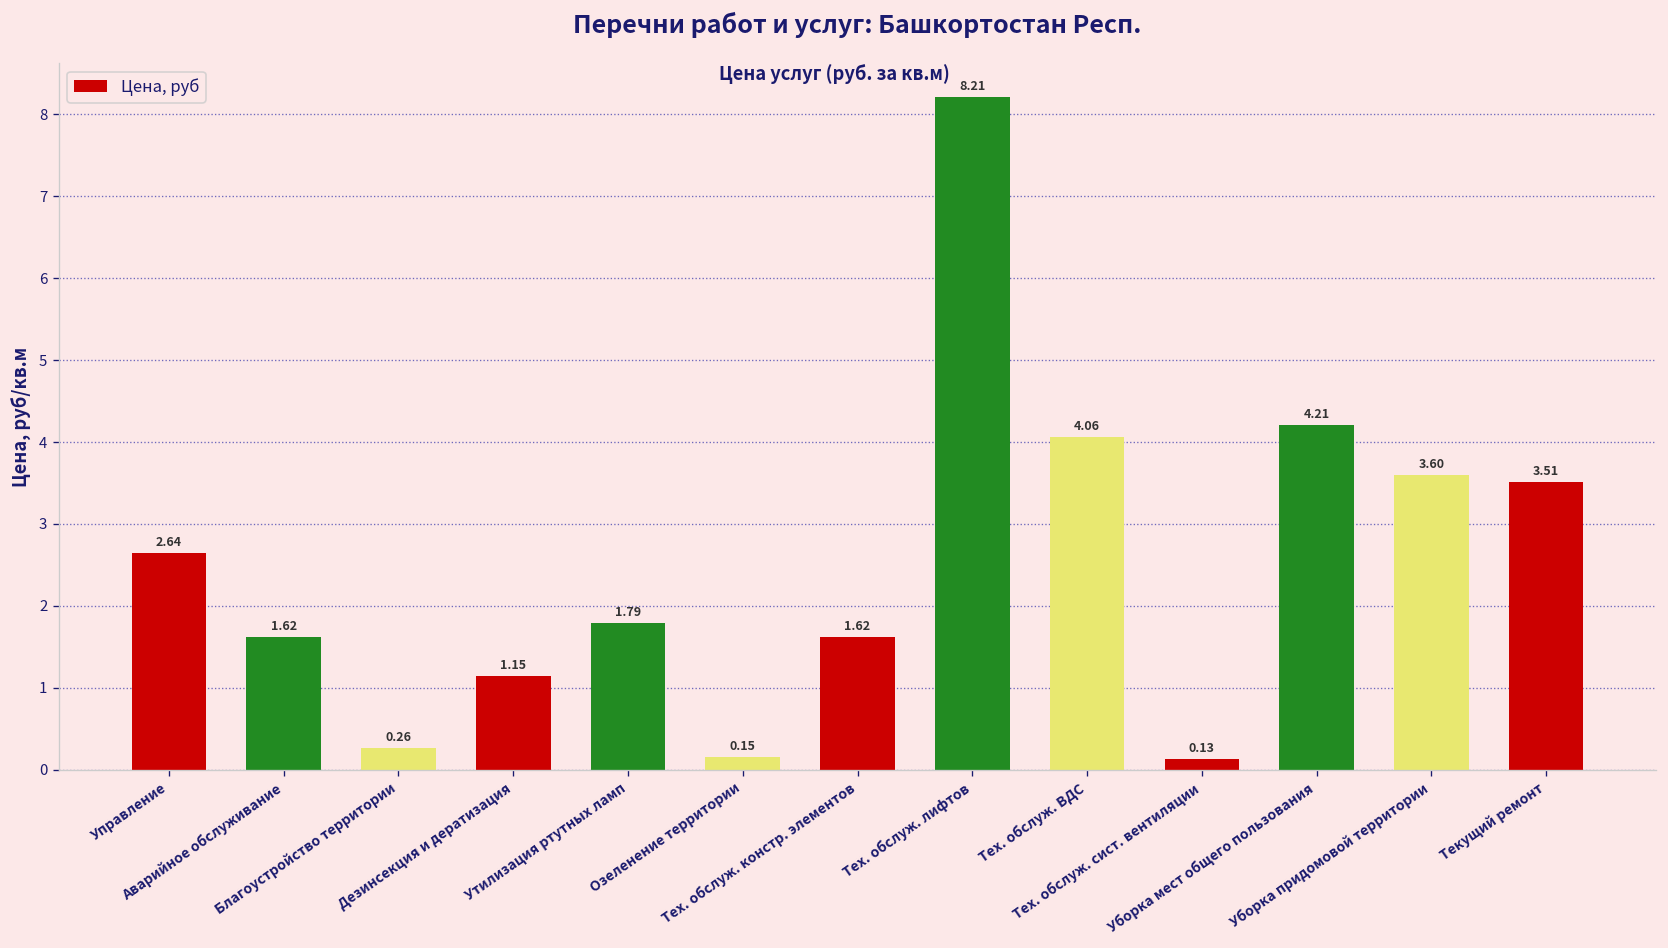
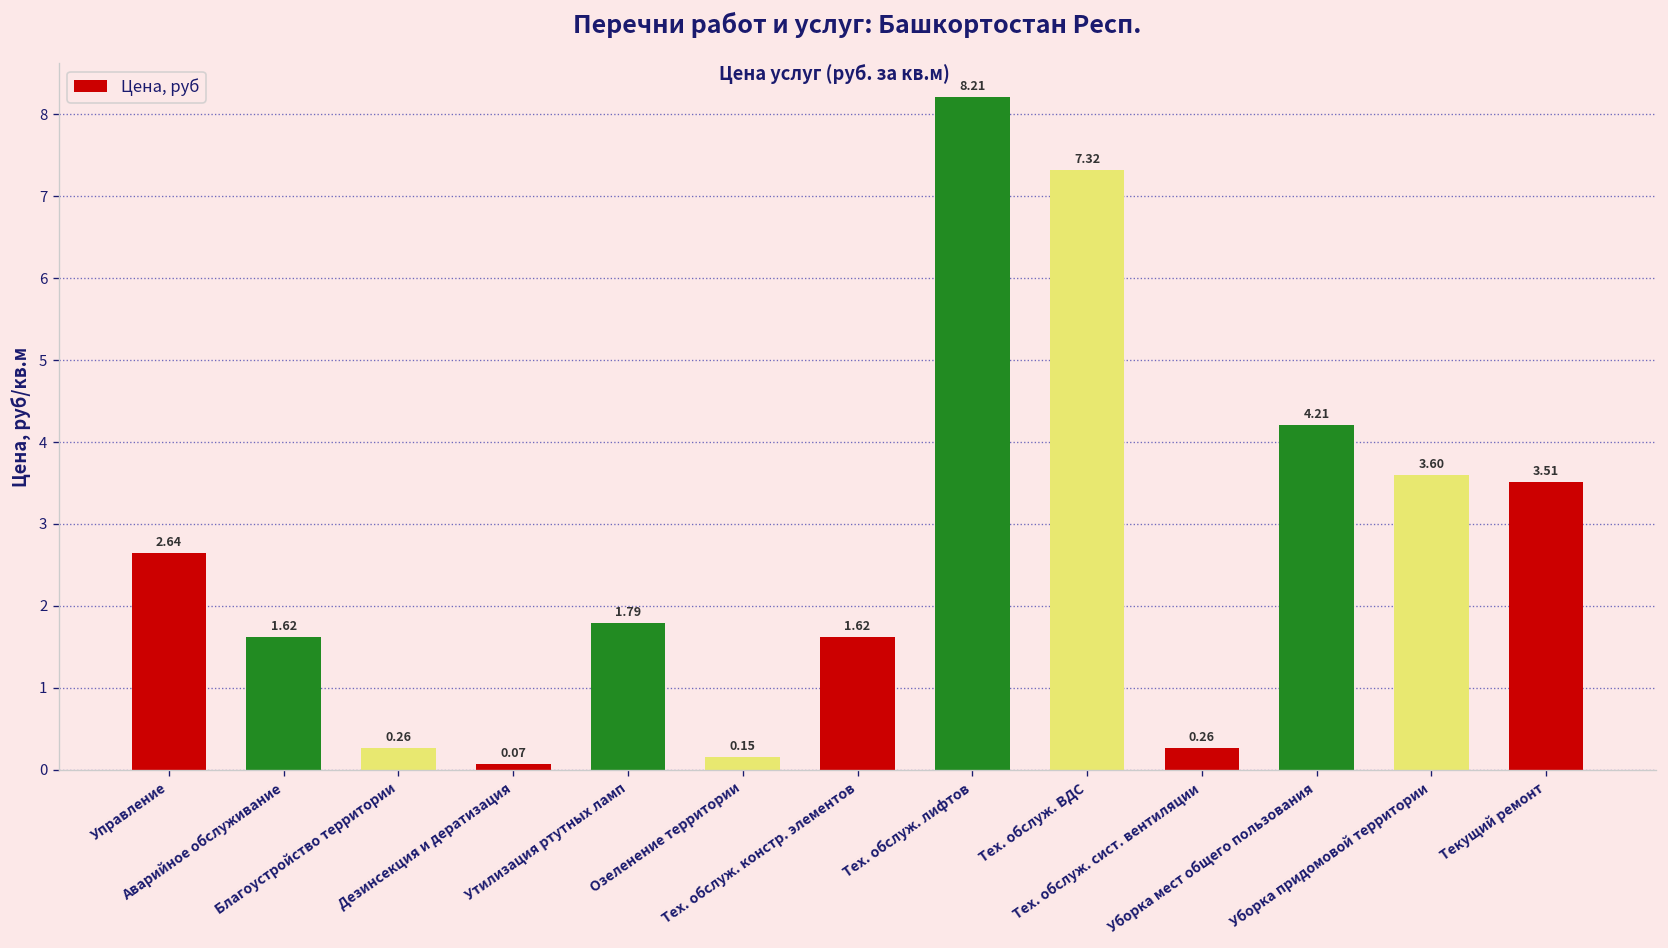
Дезинсекция и дератизация: 1.15 -> 0.07
Тех. обслуж. ВДС: 4.06 -> 7.32
Тех. обслуж. сист. вентиляции: 0.13 -> 0.26
